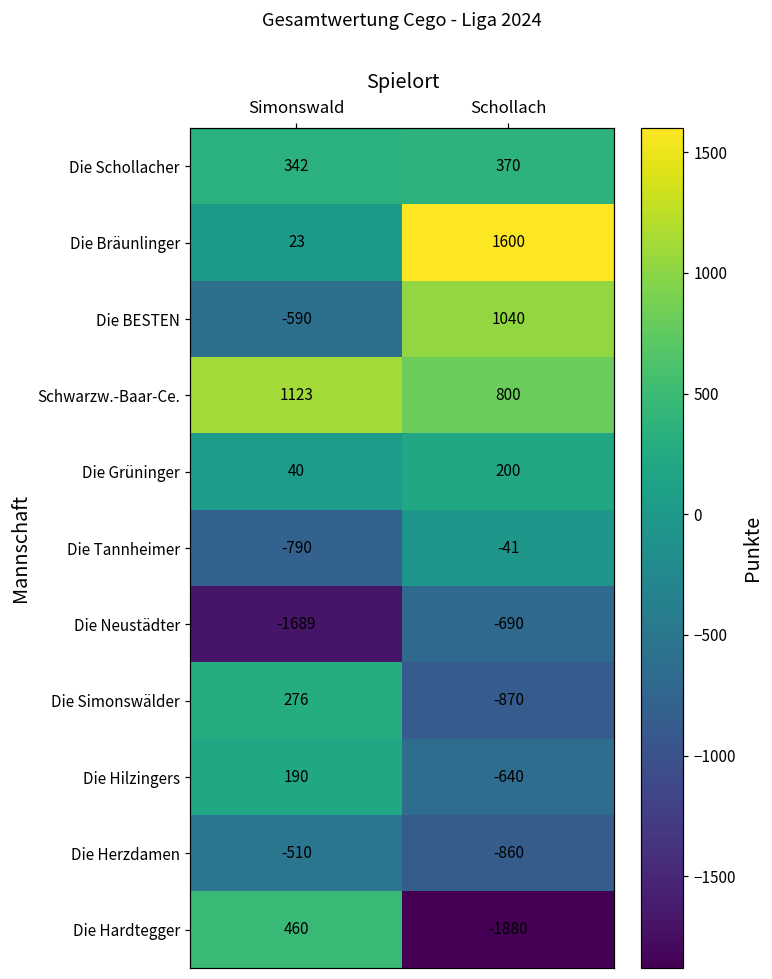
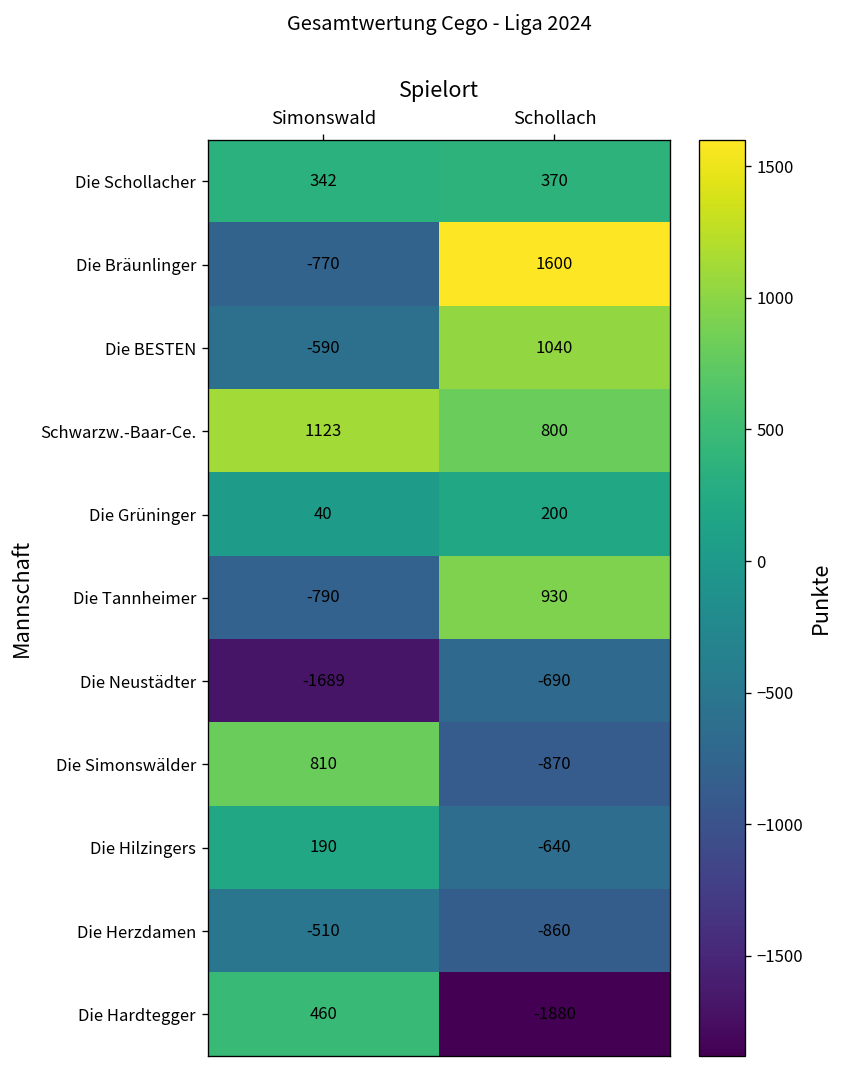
Die Bräunlinger, Simonswald: 23 -> -770
Die Tannheimer, Schollach: -41 -> 930
Die Simonswälder, Simonswald: 276 -> 810
